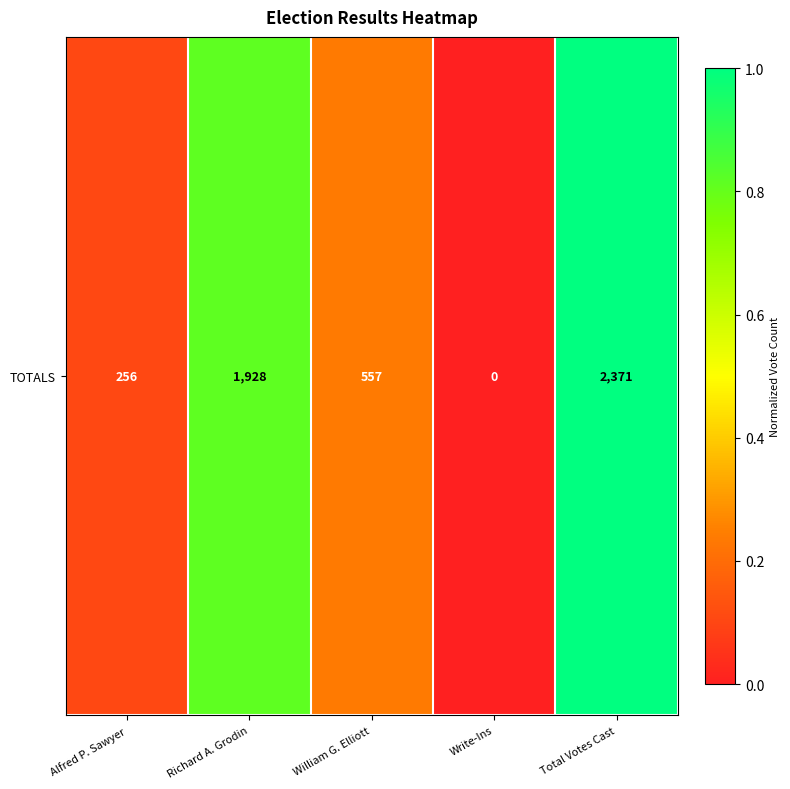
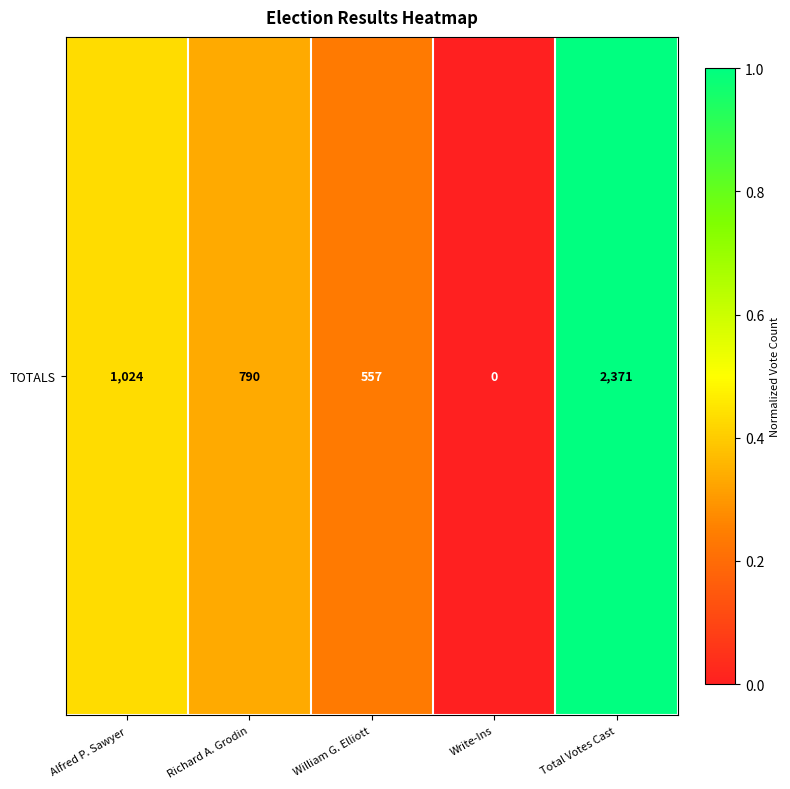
TOTALS, Alfred P. Sawyer: 256 -> 1,024
TOTALS, Richard A. Grodin: 1,928 -> 790
